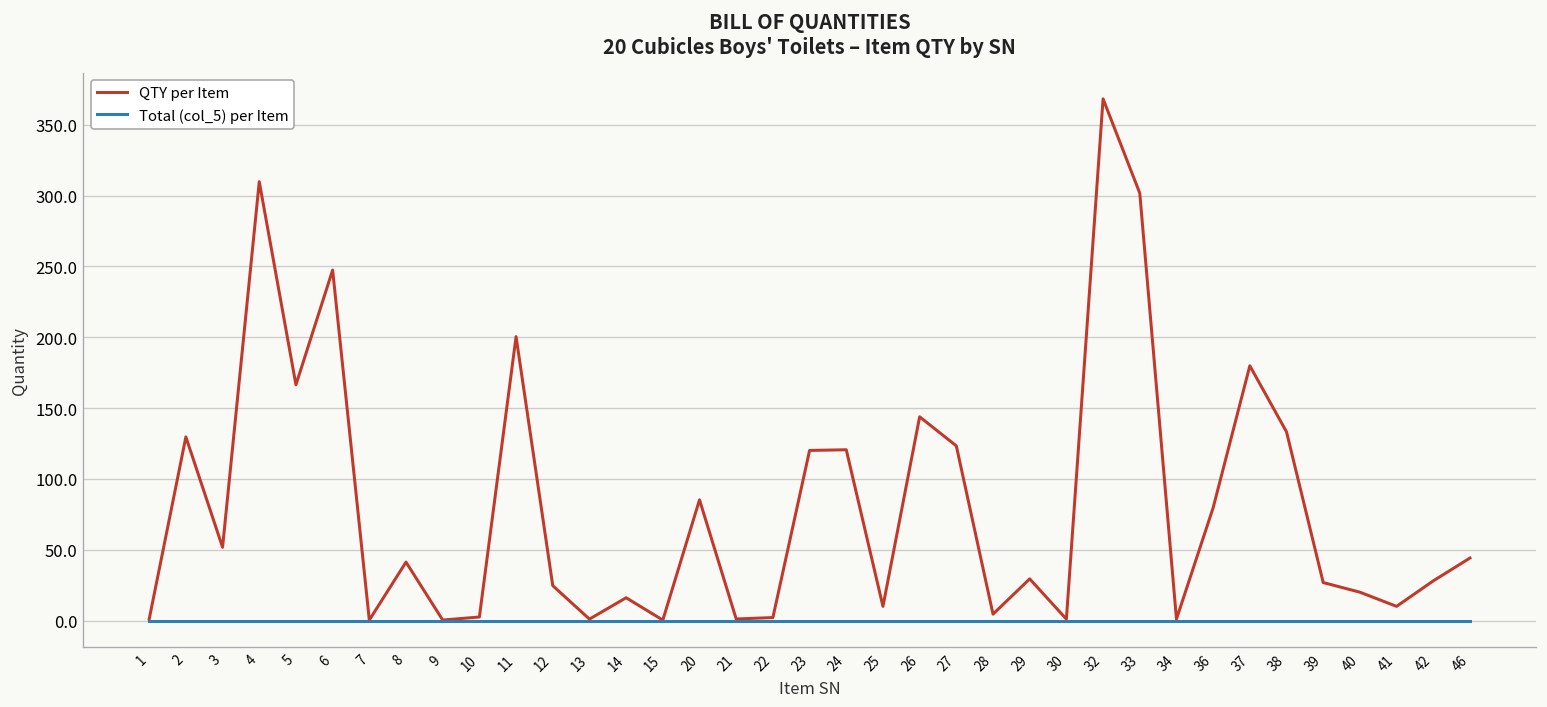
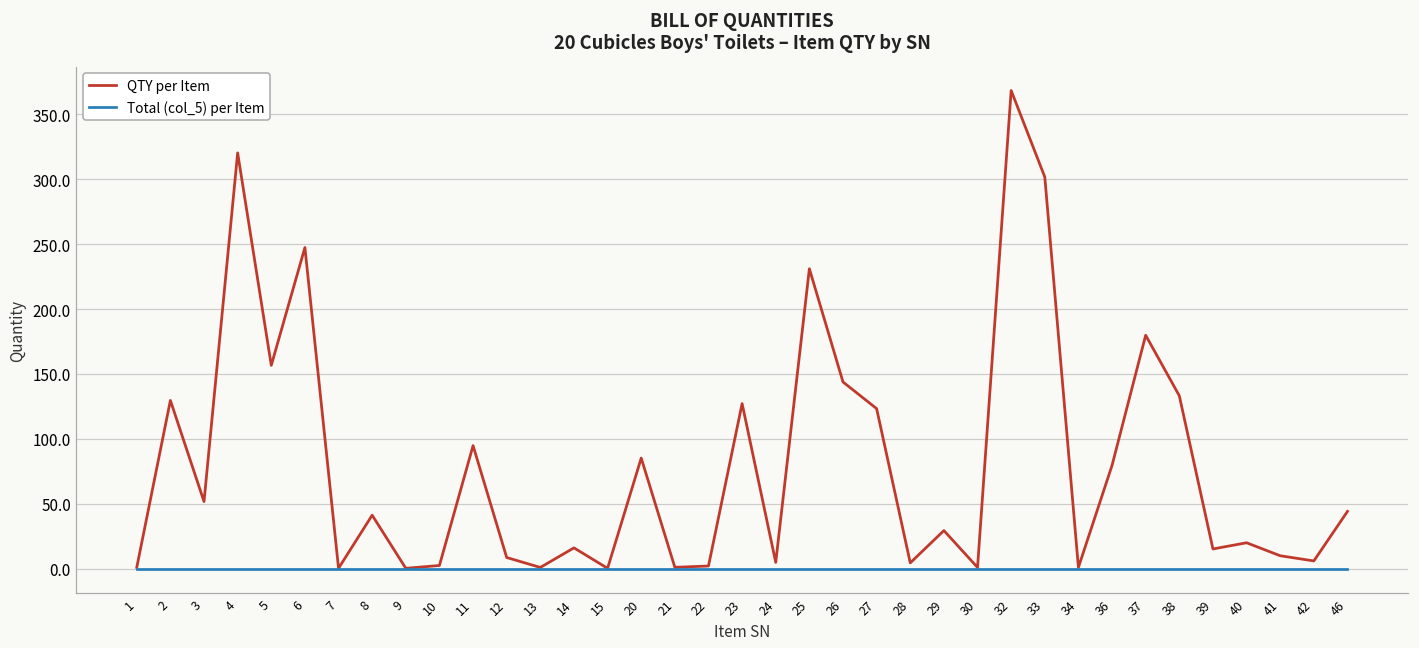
QTY per Item, 4: 310 -> 320
QTY per Item, 5: 166 -> 157
QTY per Item, 11: 200 -> 95
QTY per Item, 12: 25 -> 9
QTY per Item, 23: 120 -> 127
QTY per Item, 24: 121 -> 5
QTY per Item, 25: 10 -> 231
QTY per Item, 39: 27 -> 15
QTY per Item, 42: 28 -> 6
